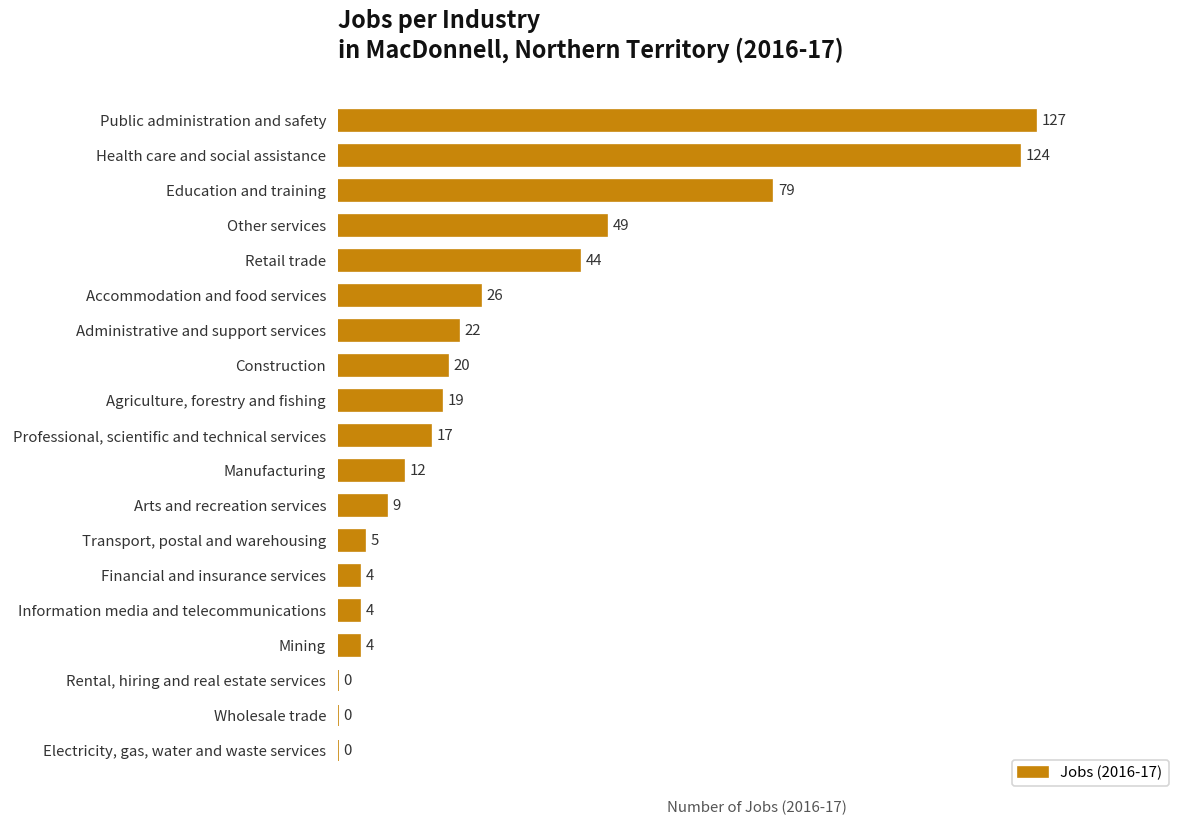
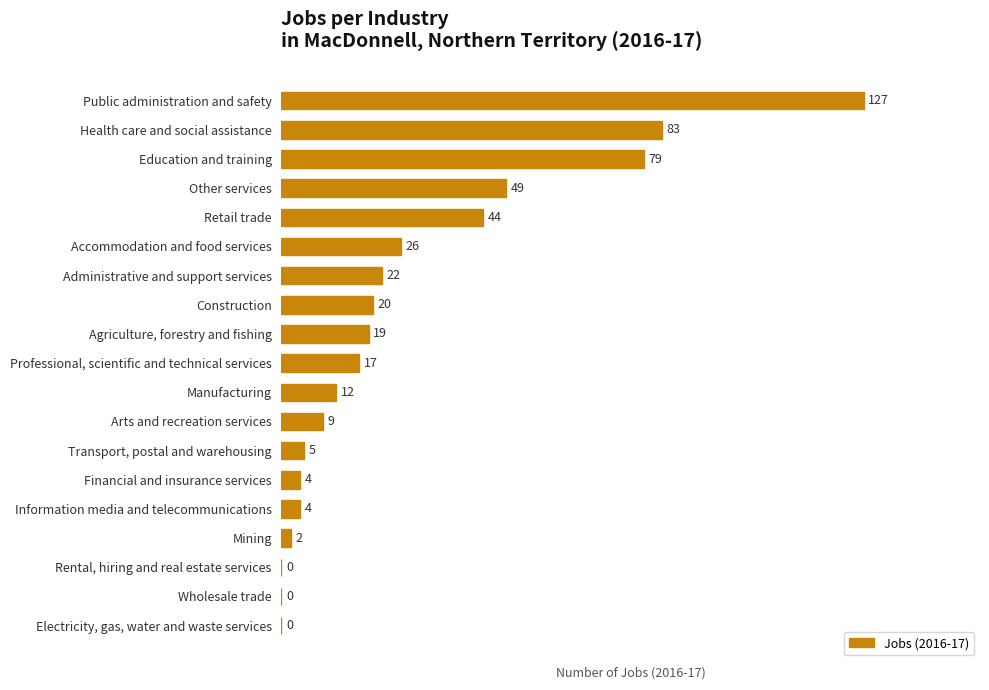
Health care and social assistance: 124 -> 83
Mining: 4 -> 2
